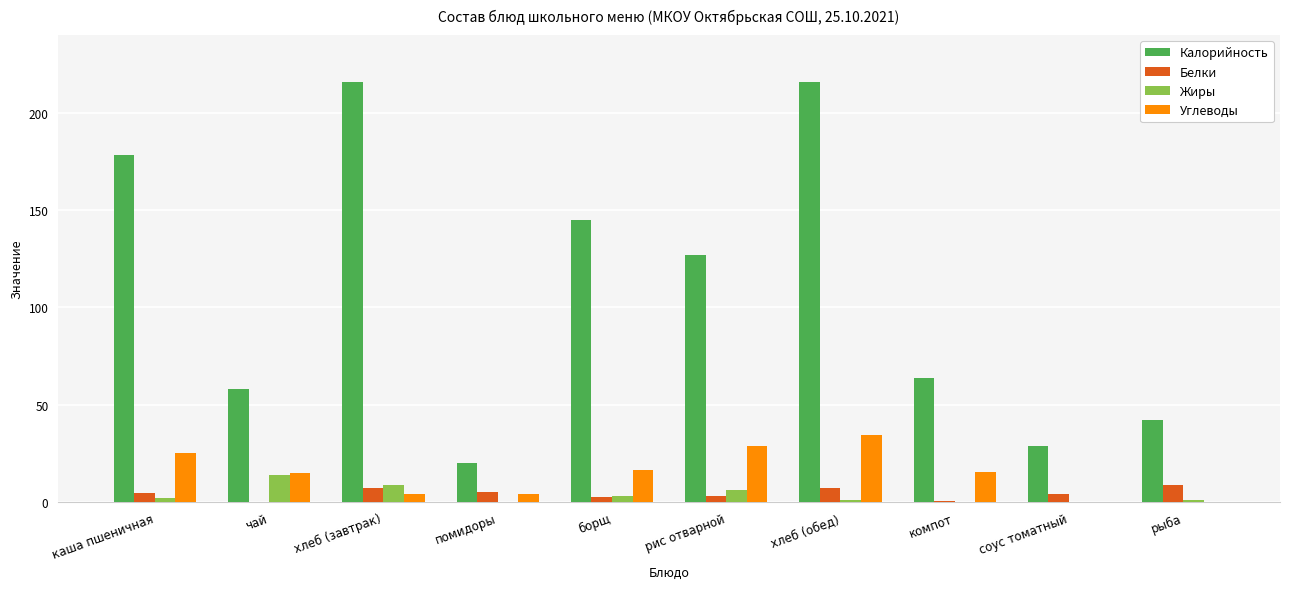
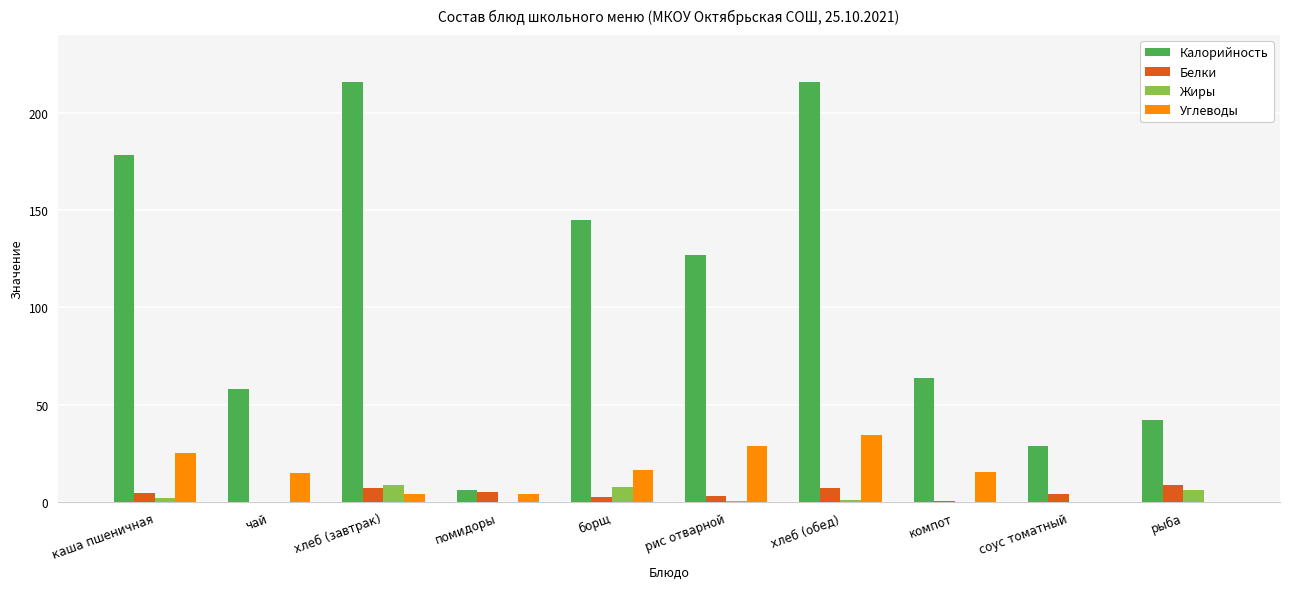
Жиры, чай: 14 -> 0
Калорийность, помидоры: 20 -> 6
Жиры, борщ: 3 -> 8
Жиры, рис отварной: 6 -> 1
Жиры, рыба: 1 -> 6
